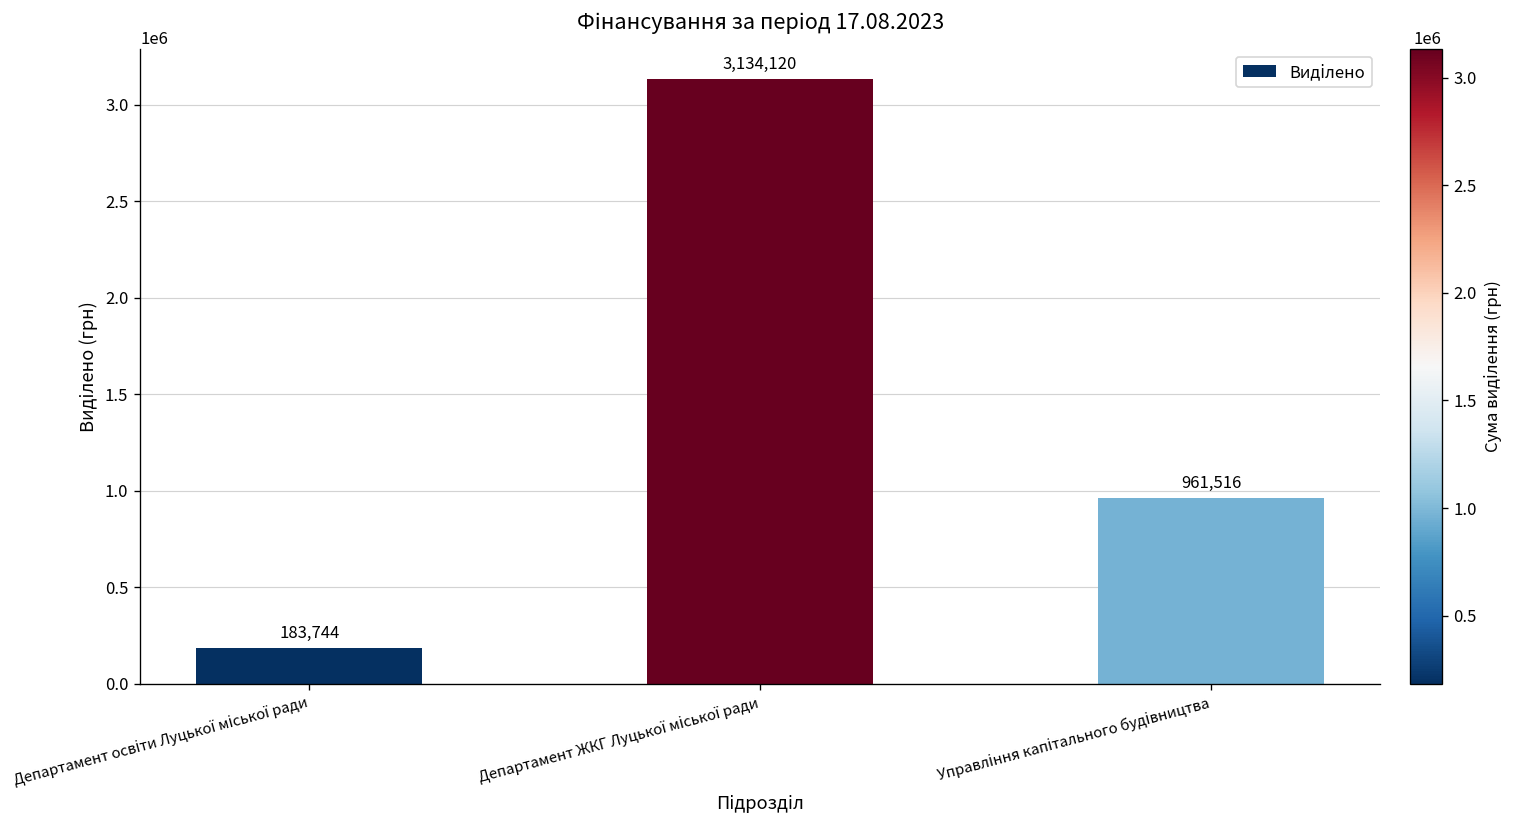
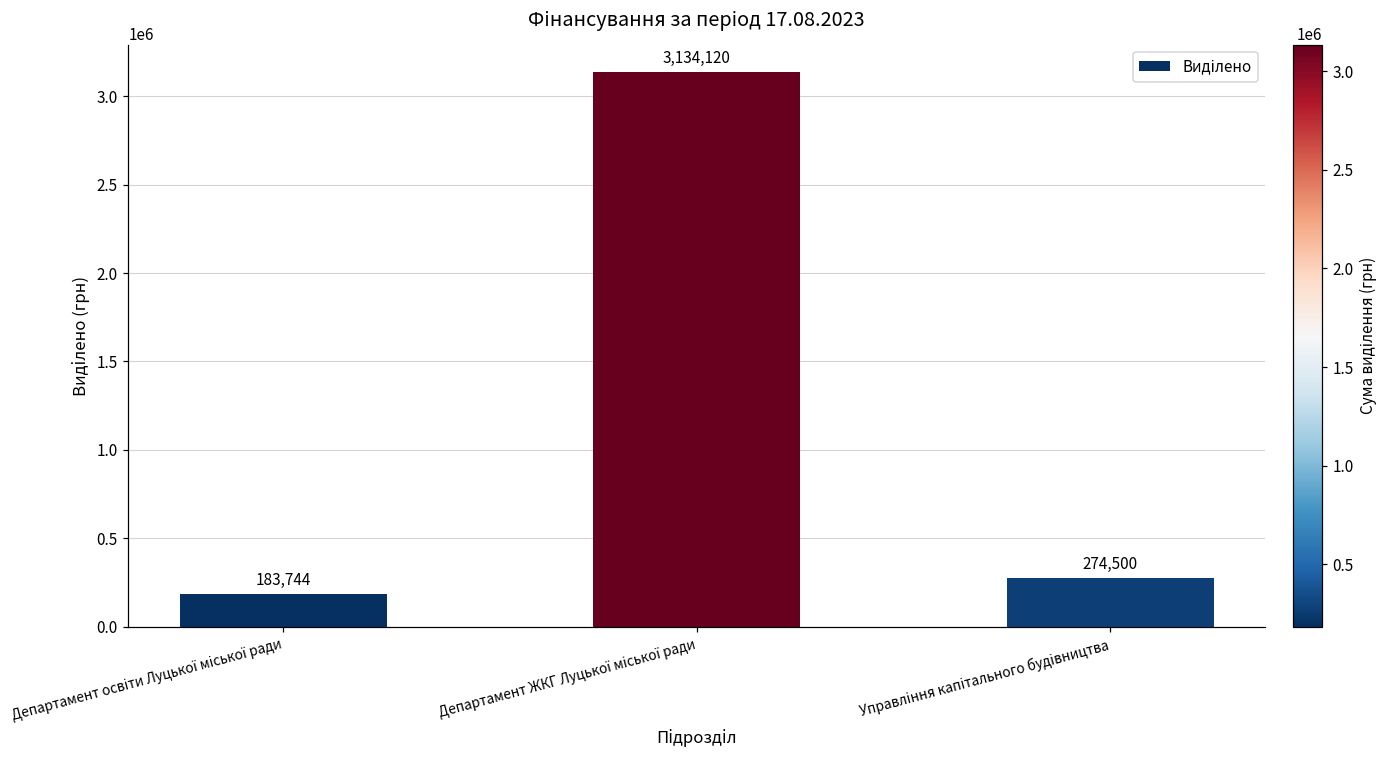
Управління капітального будівництва: 961,516 -> 274,500
